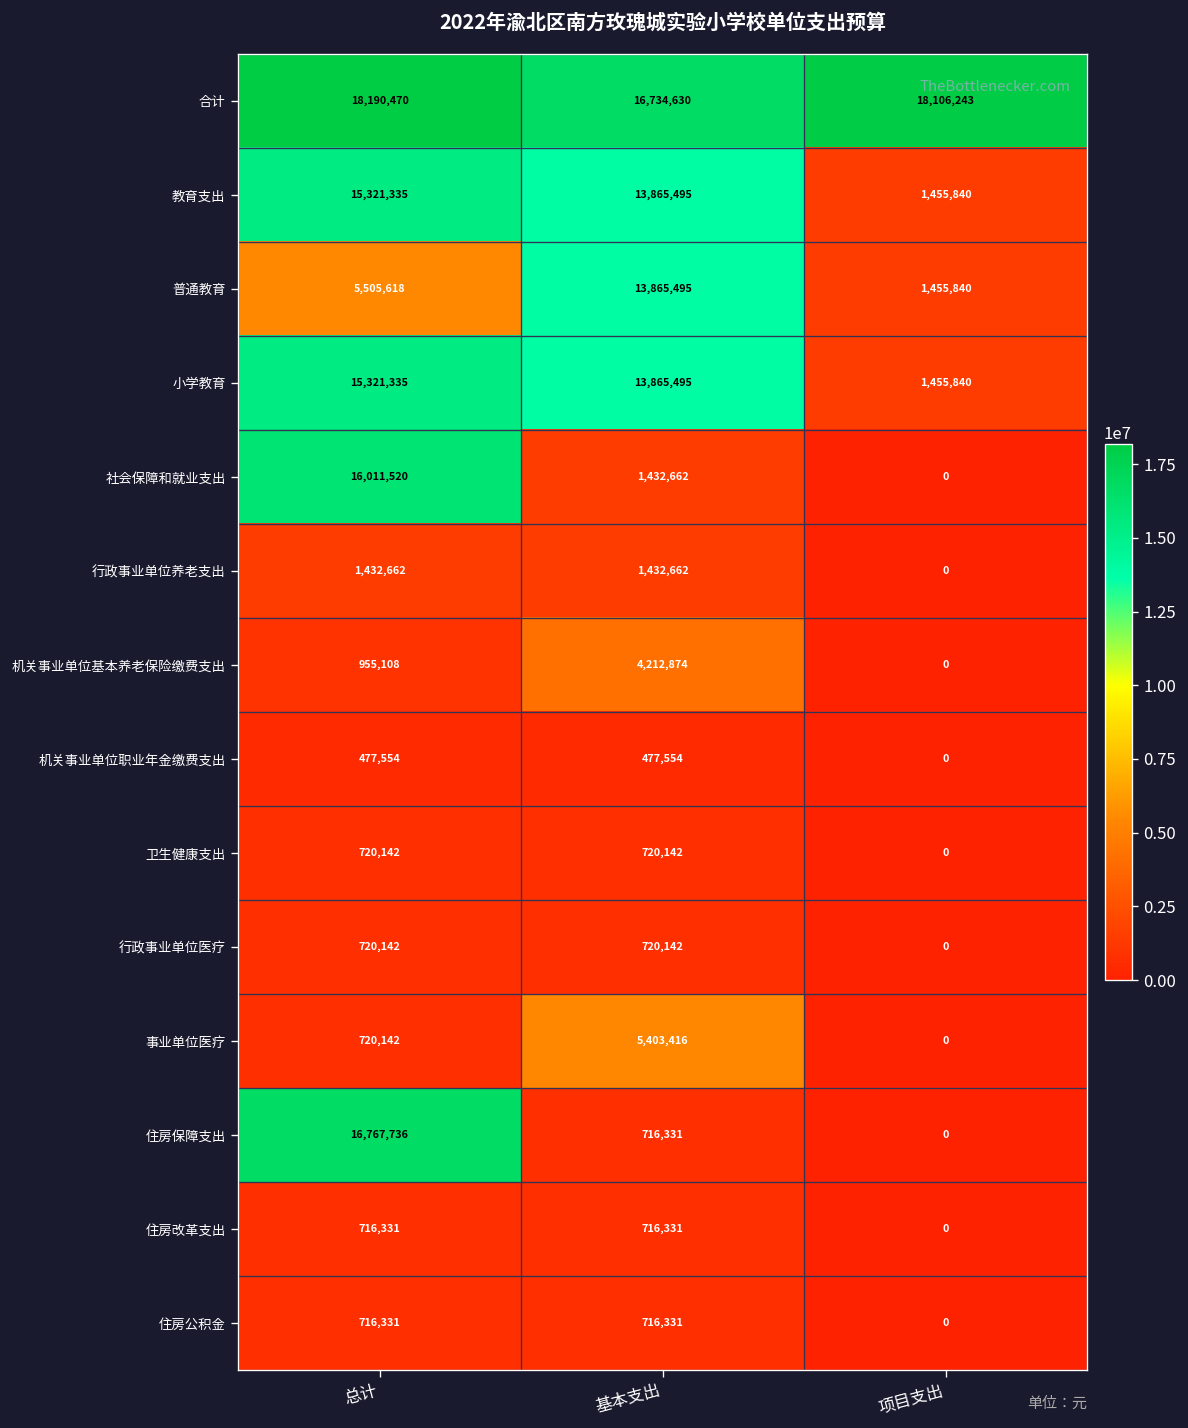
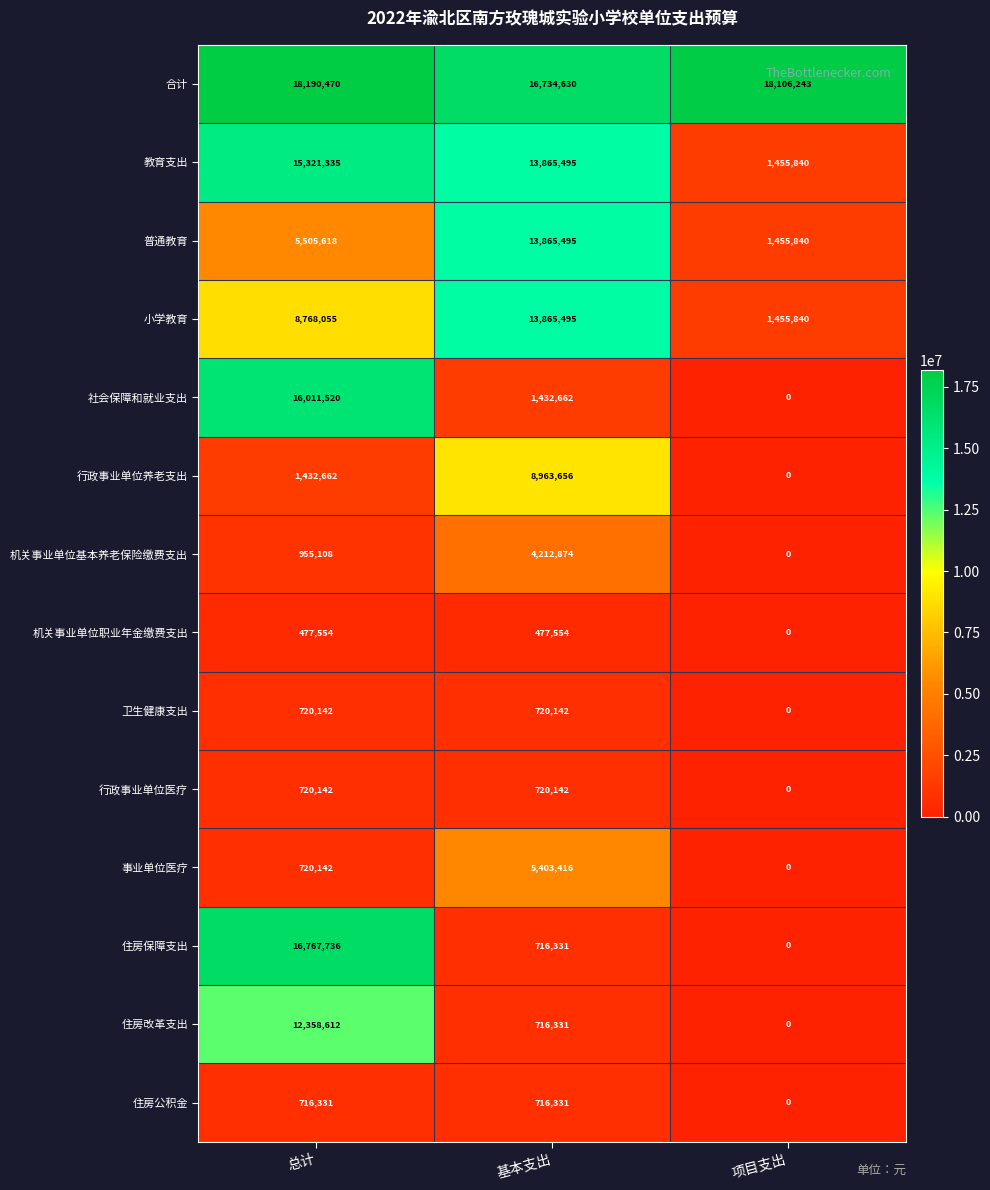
小学教育, 总计: 15,321,335 -> 8,768,055
行政事业单位养老支出, 基本支出: 1,432,662 -> 8,963,656
住房改革支出, 总计: 716,331 -> 12,358,612
